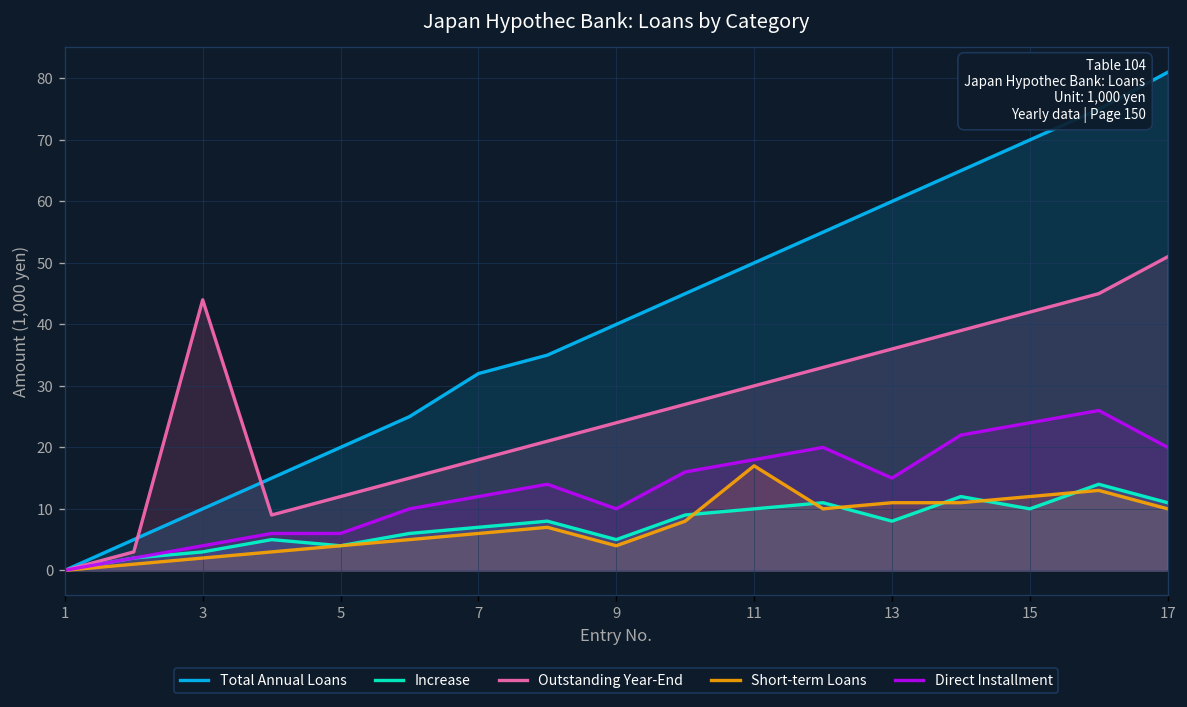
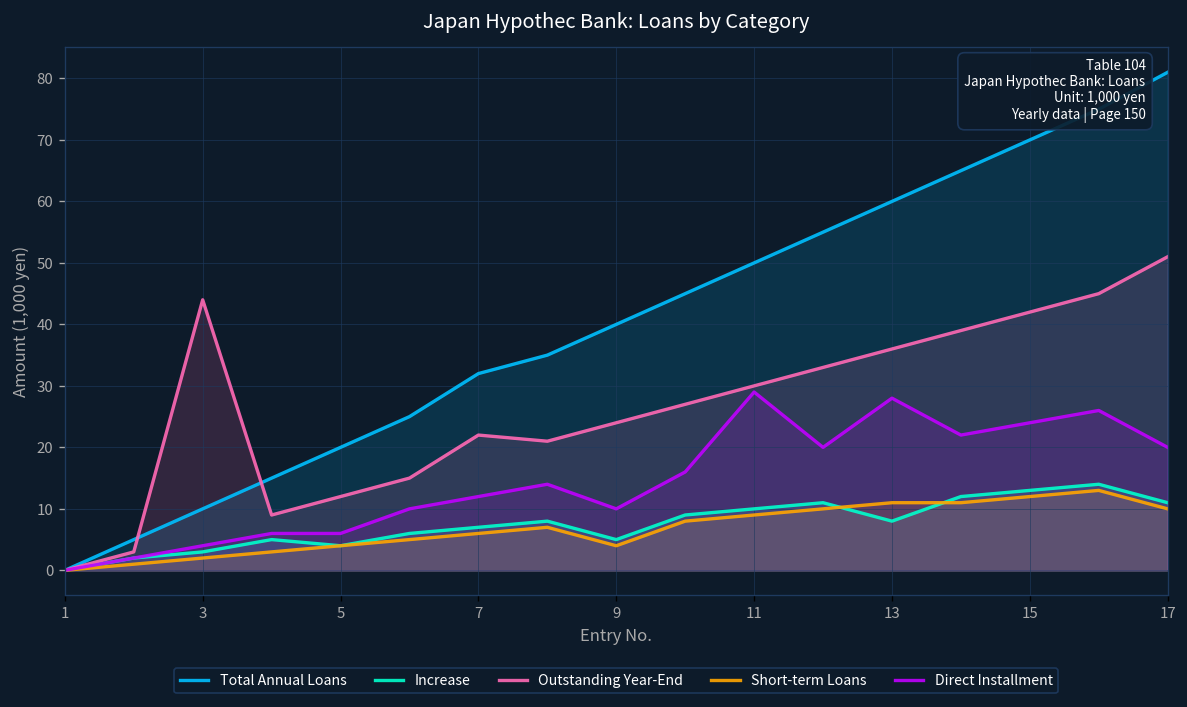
Outstanding Year-End, 7: 18 -> 22
Short-term Loans, 11: 17 -> 9
Direct Installment, 11: 18 -> 29
Direct Installment, 13: 15 -> 28
Increase, 15: 10 -> 13
